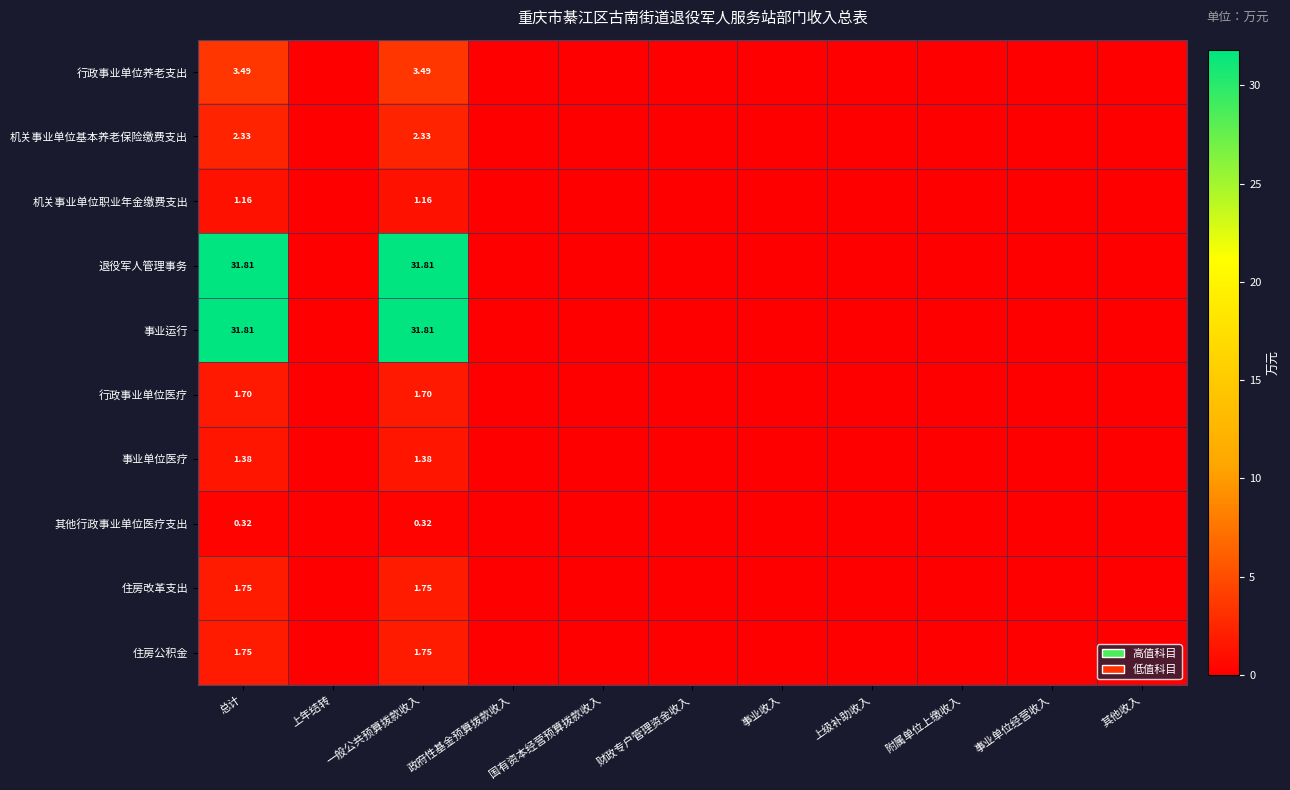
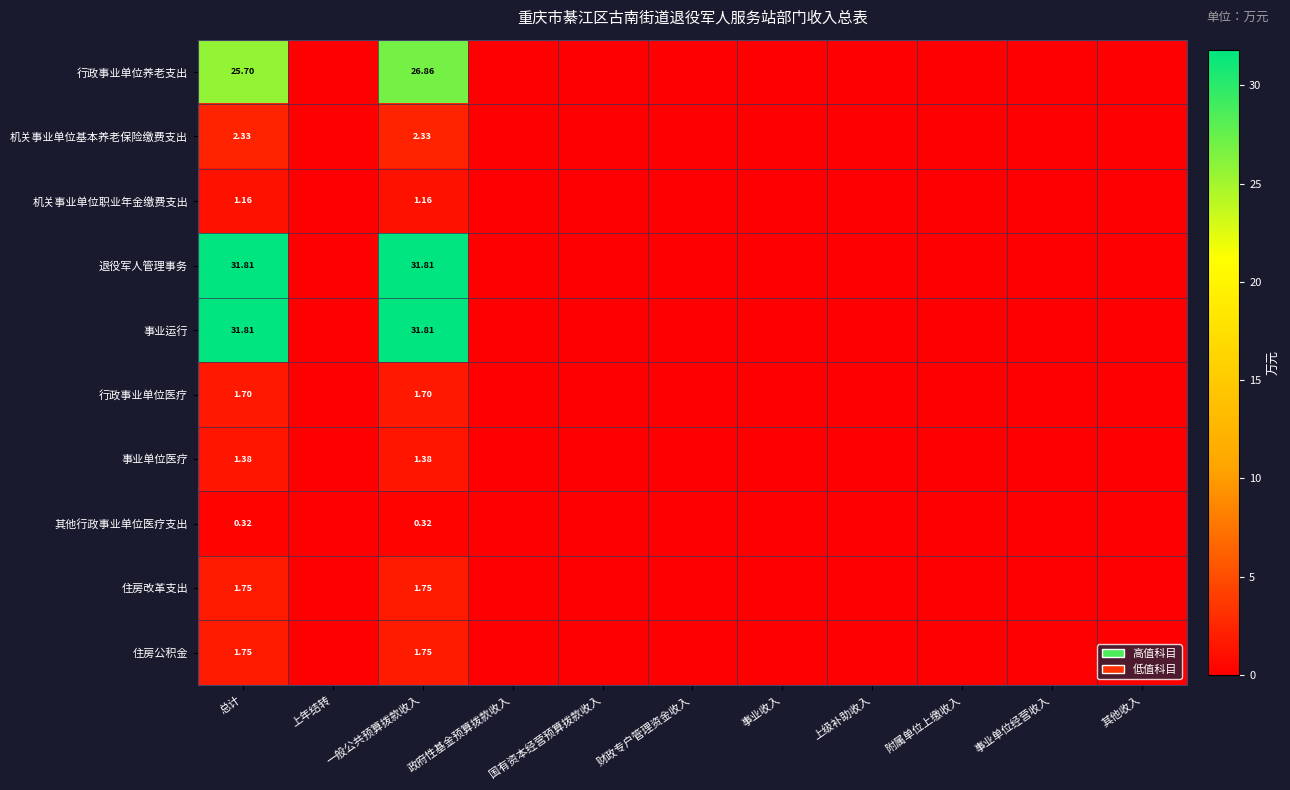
行政事业单位养老支出, 总计: 3.49 -> 25.70
行政事业单位养老支出, 一般公共预算拨款收入: 3.49 -> 26.86
